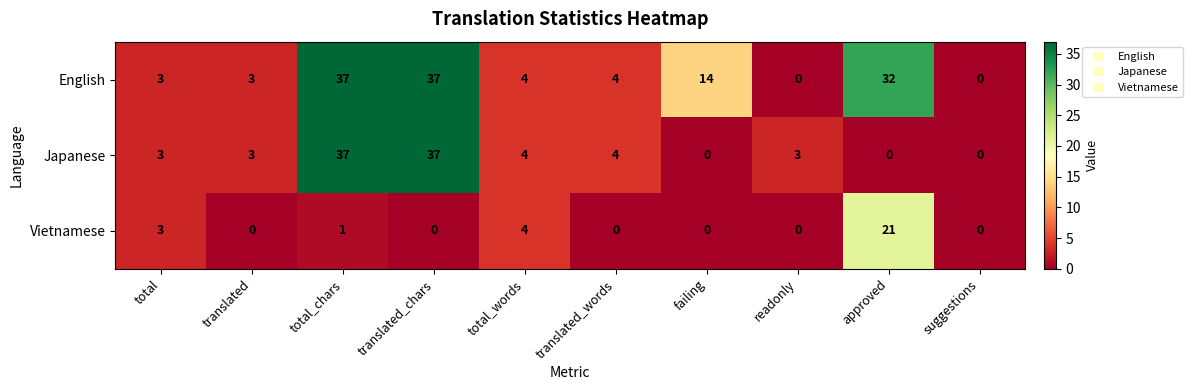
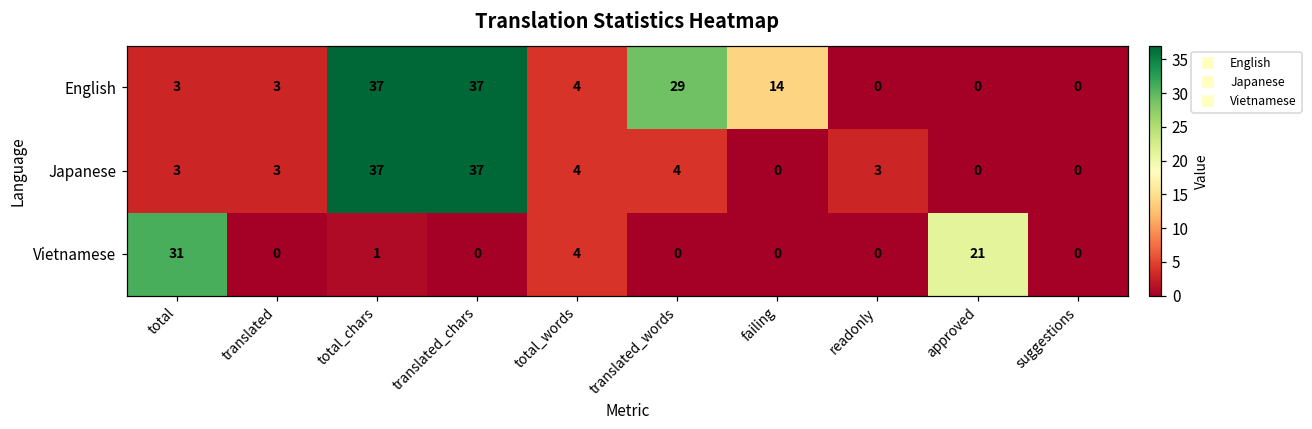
English, translated_words: 4 -> 29
English, approved: 32 -> 0
Vietnamese, total: 3 -> 31
